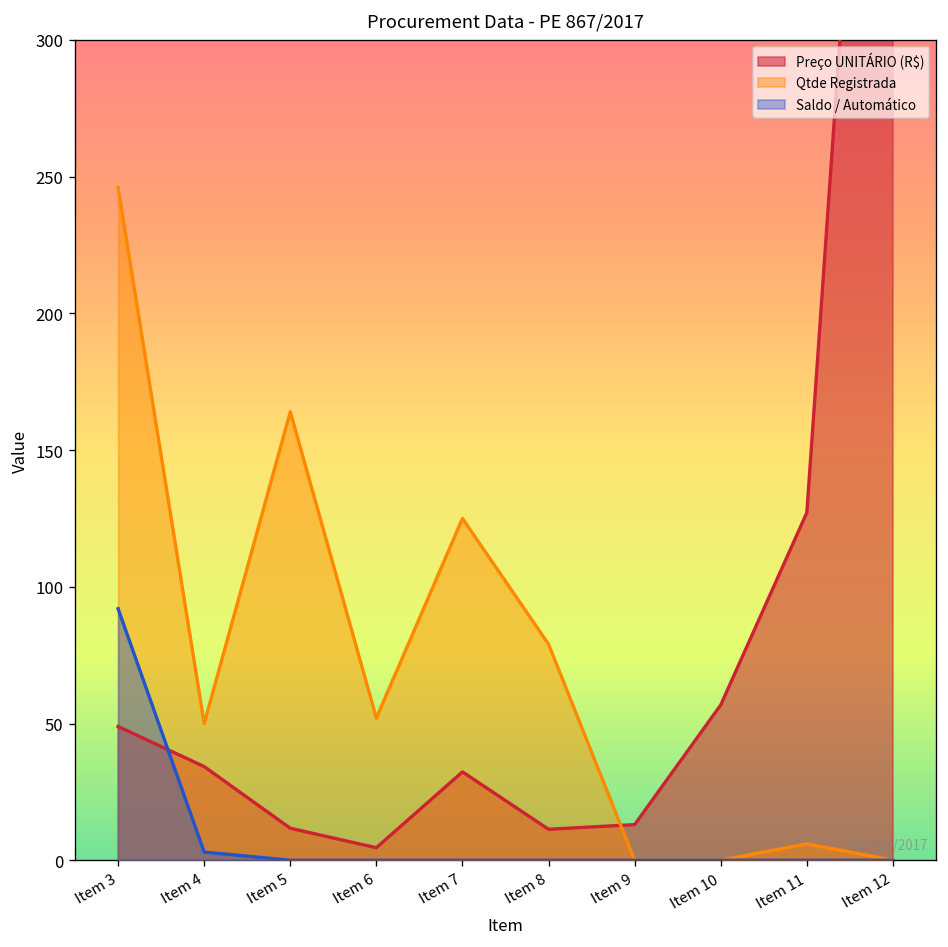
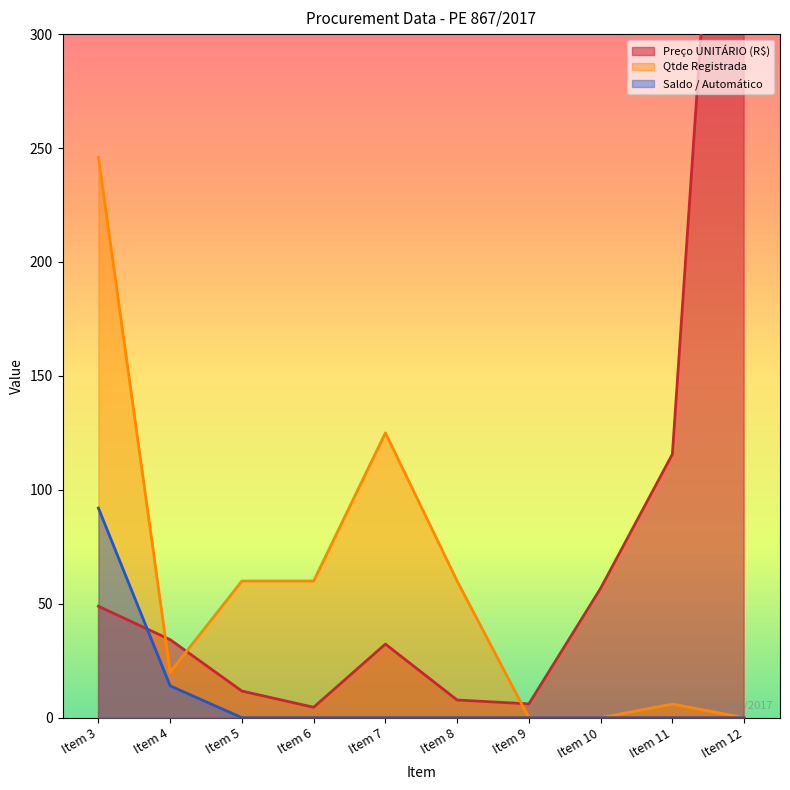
Qtde Registrada, Item 4: 50 -> 20
Saldo / Automático, Item 4: 3 -> 14
Qtde Registrada, Item 5: 164 -> 60
Qtde Registrada, Item 6: 52 -> 60
Preço UNITÁRIO (R$), Item 8: 11 -> 8
Qtde Registrada, Item 8: 79 -> 60
Preço UNITÁRIO (R$), Item 9: 13 -> 6
Preço UNITÁRIO (R$), Item 11: 127 -> 116
